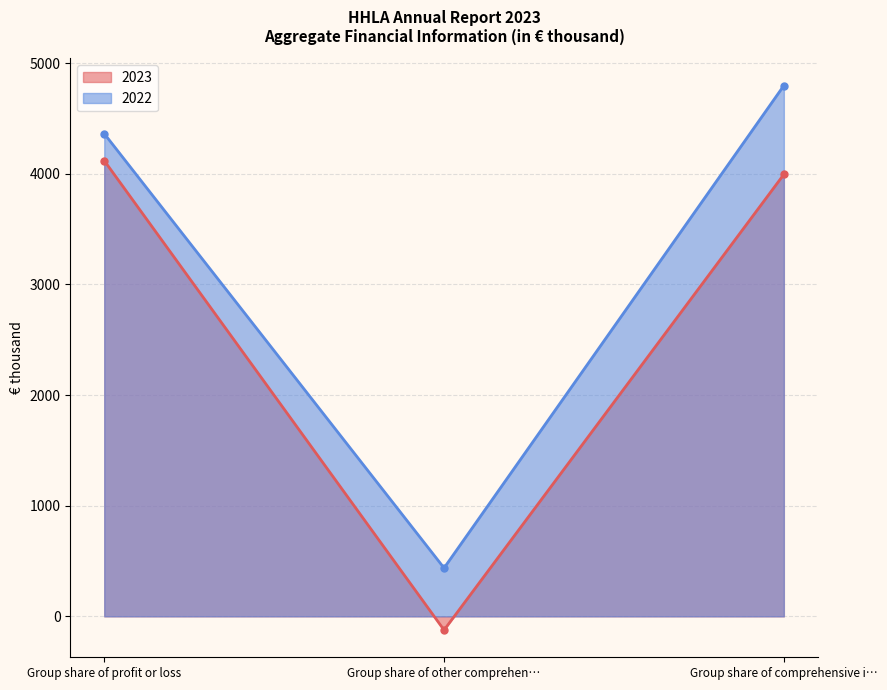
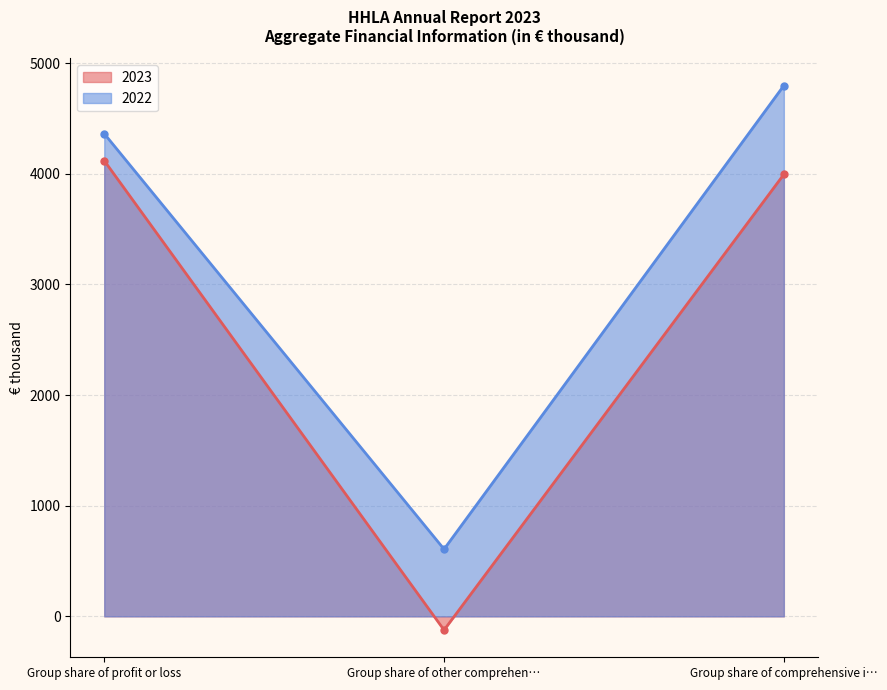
2022, Group share of other comprehen…: 440 -> 610
